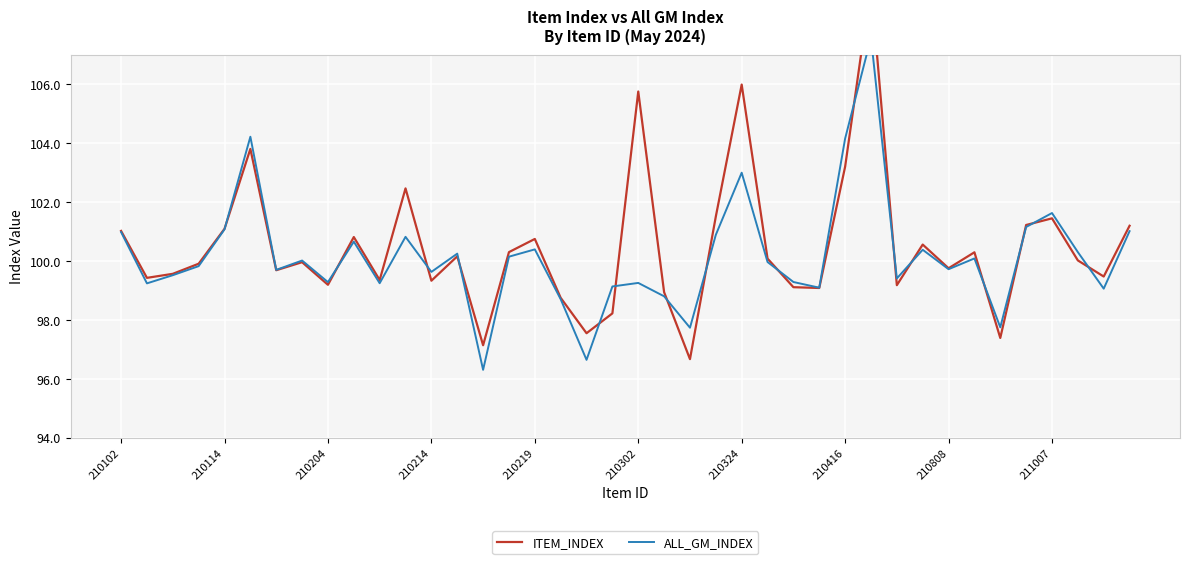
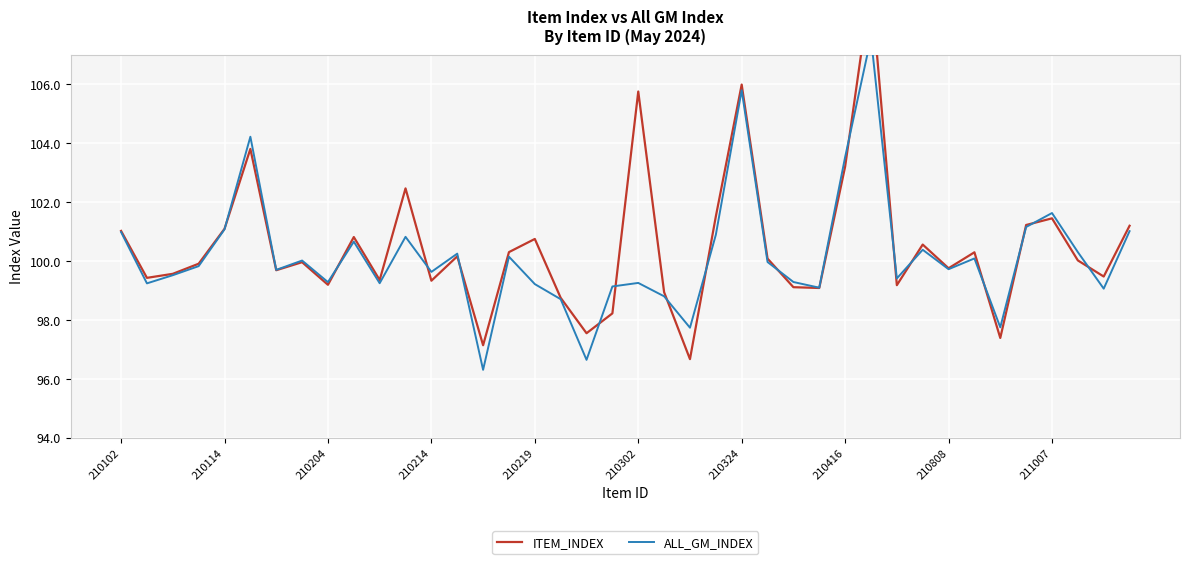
ALL_GM_INDEX, 210219: 100.4 -> 99.2
ALL_GM_INDEX, 210324: 103.0 -> 105.8
ALL_GM_INDEX, 210416: 104.2 -> 103.5
